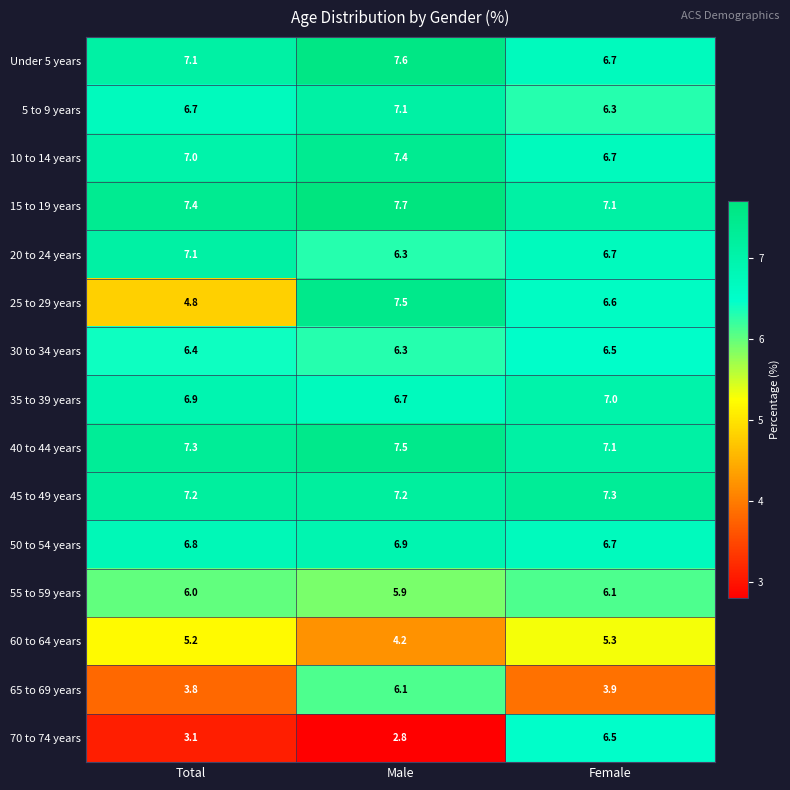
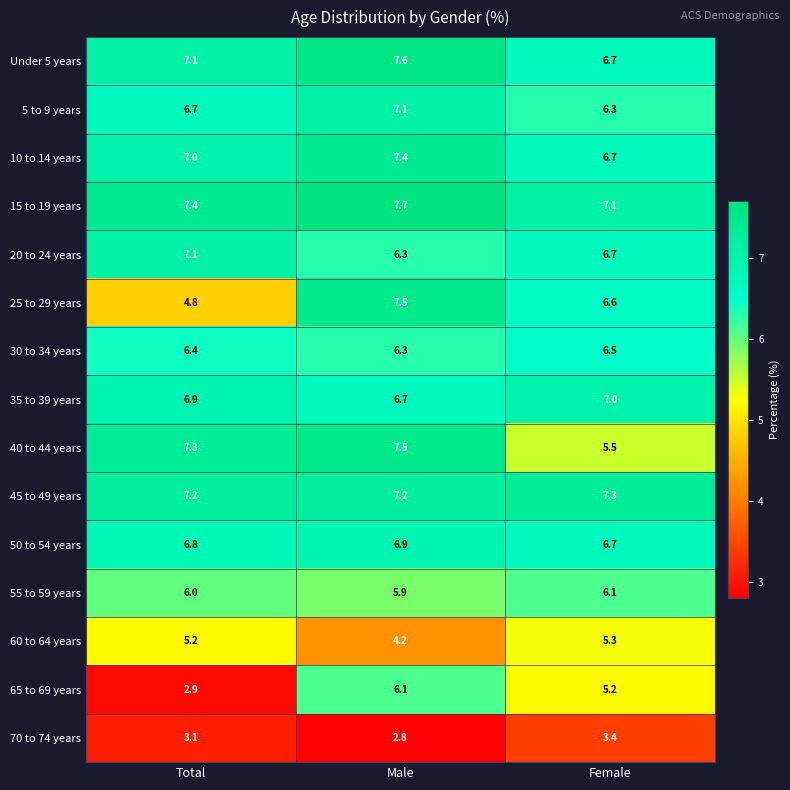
40 to 44 years, Female: 7.1 -> 5.5
65 to 69 years, Total: 3.8 -> 2.9
65 to 69 years, Female: 3.9 -> 5.2
70 to 74 years, Female: 6.5 -> 3.4
